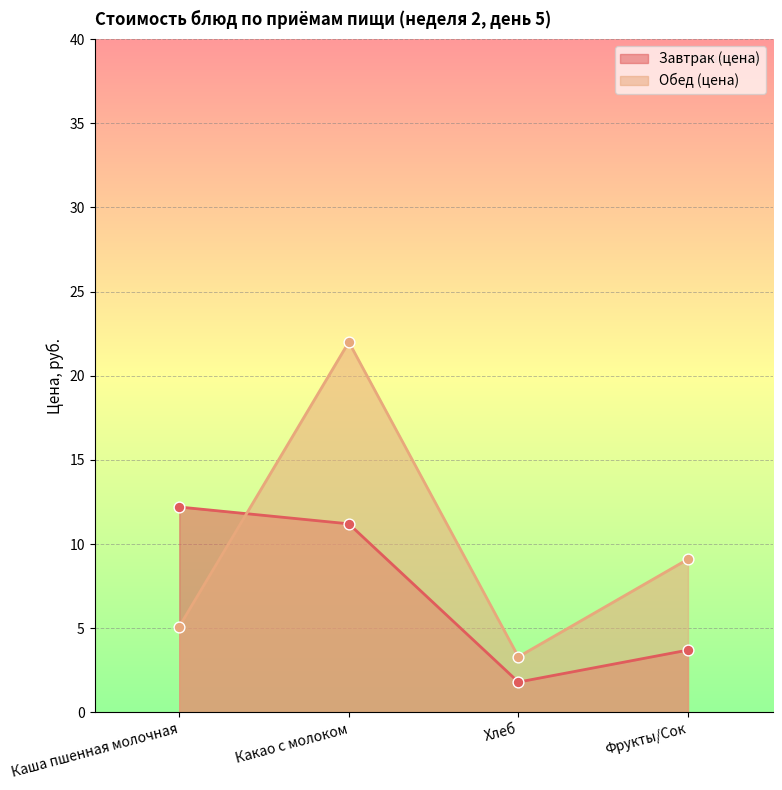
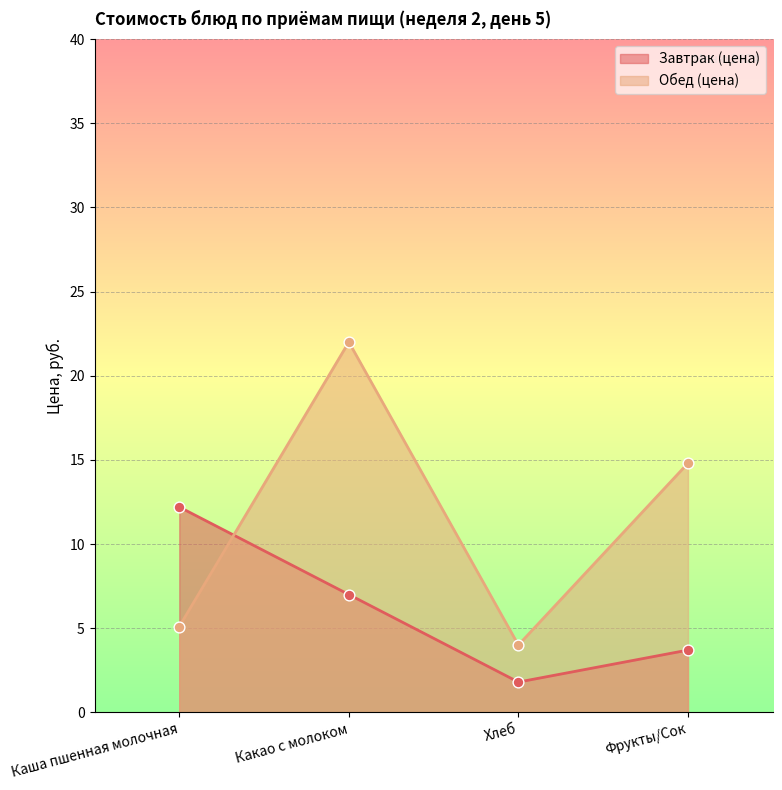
Завтрак (цена), Какао с молоком: 11.2 -> 7.0
Обед (цена), Хлеб: 3.3 -> 4.0
Обед (цена), Фрукты/Сок: 9.1 -> 14.8
